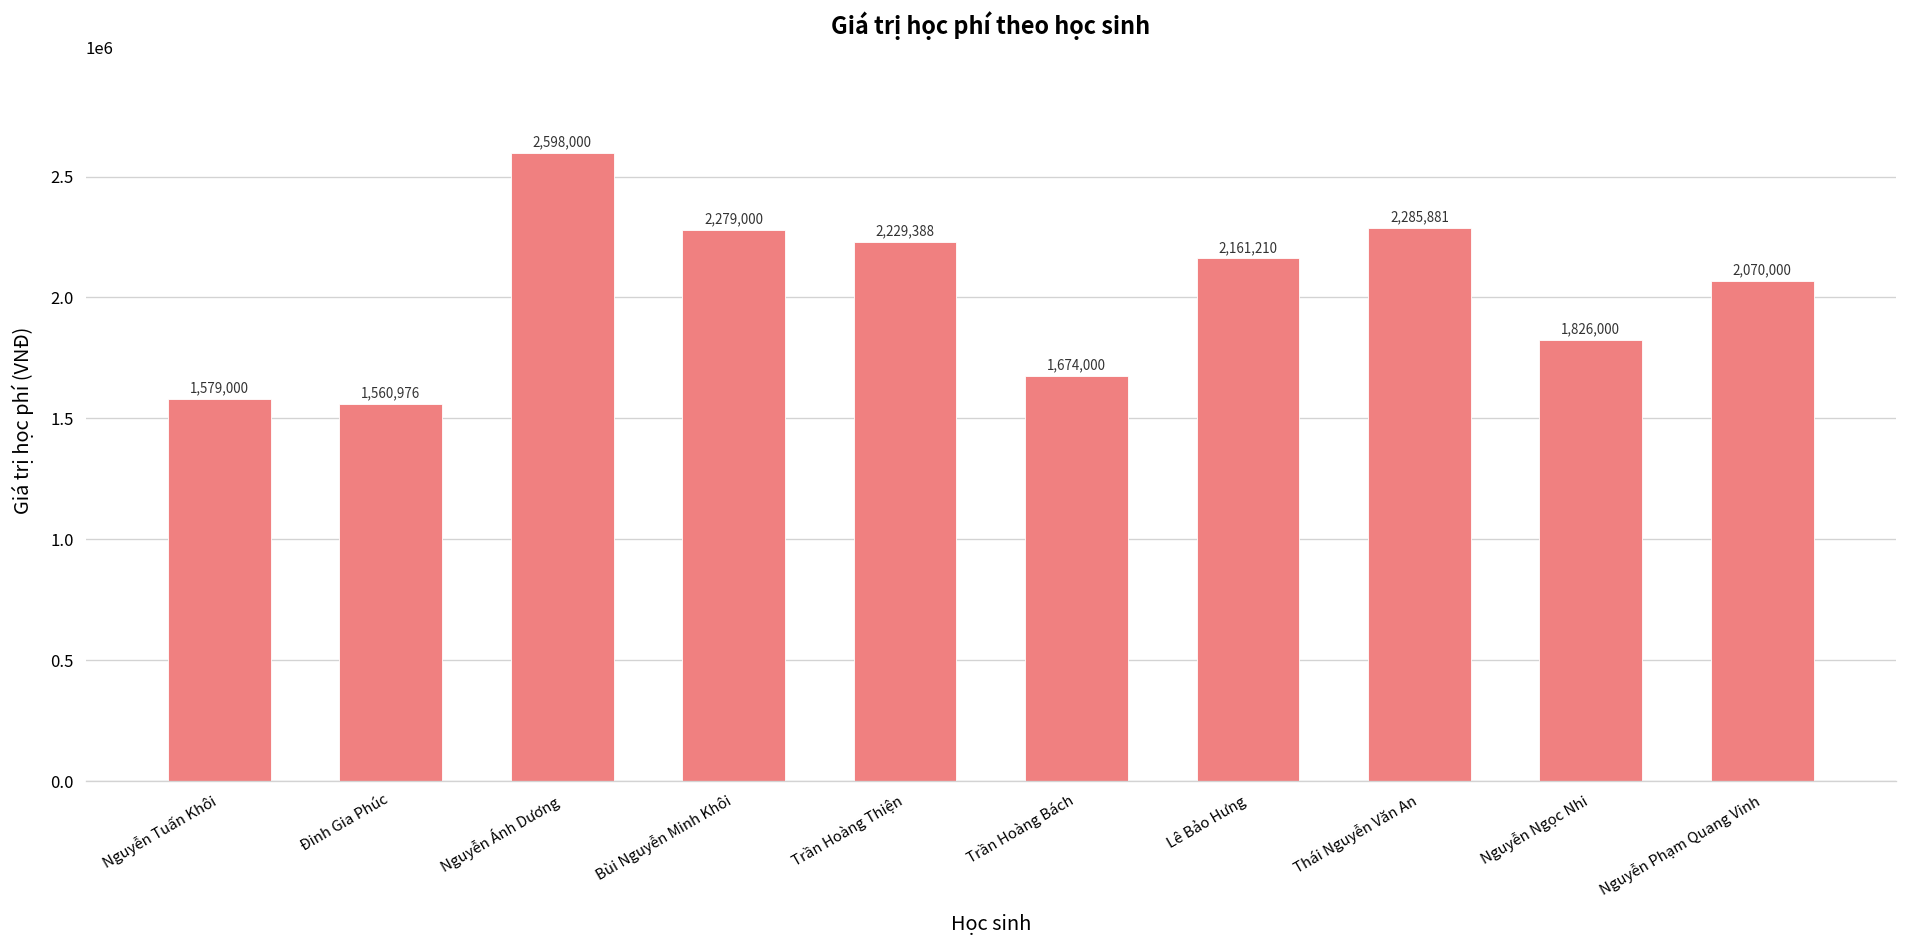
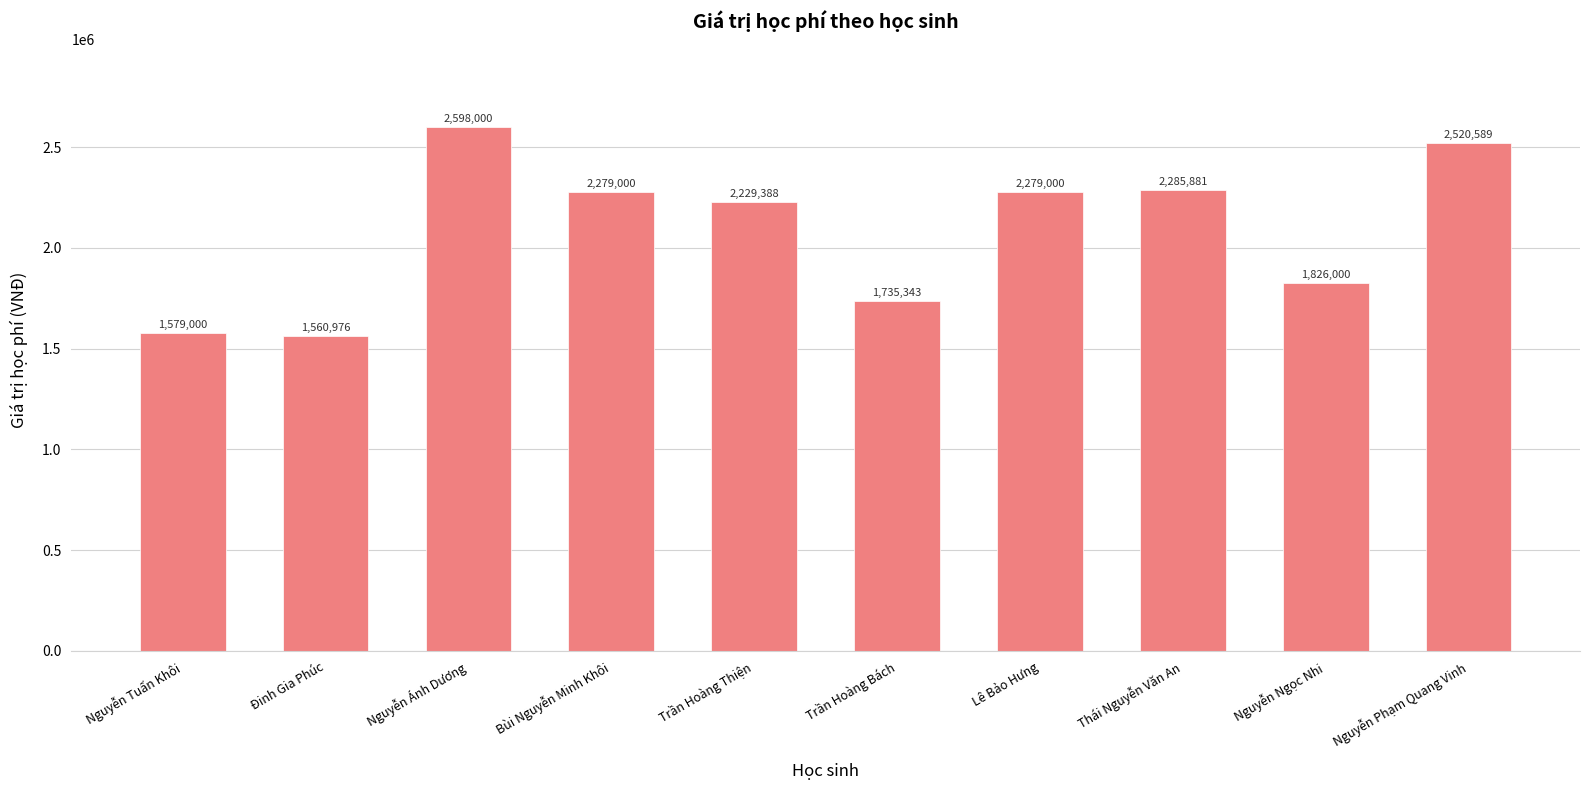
Trần Hoàng Bách: 1,674,000 -> 1,735,343
Lê Bảo Hưng: 2,161,210 -> 2,279,000
Nguyễn Phạm Quang Vinh: 2,070,000 -> 2,520,589
